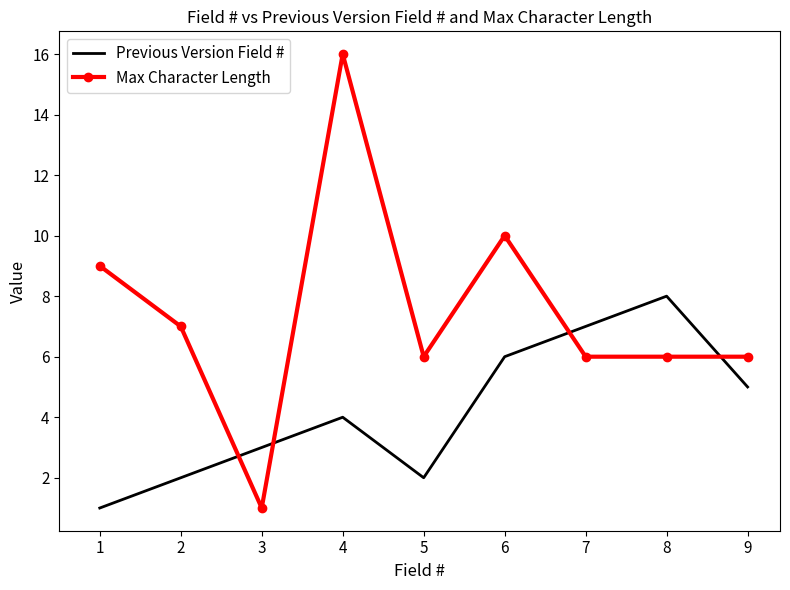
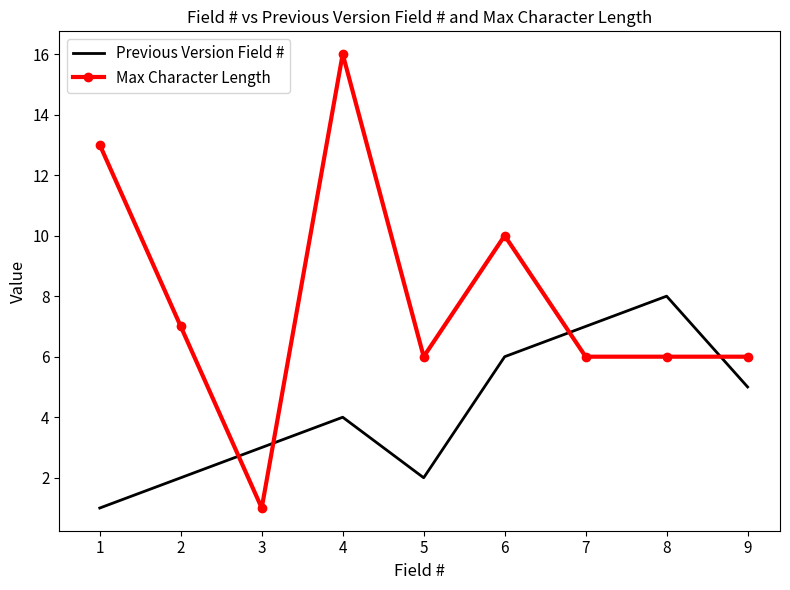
Max Character Length, 1: 9 -> 13
